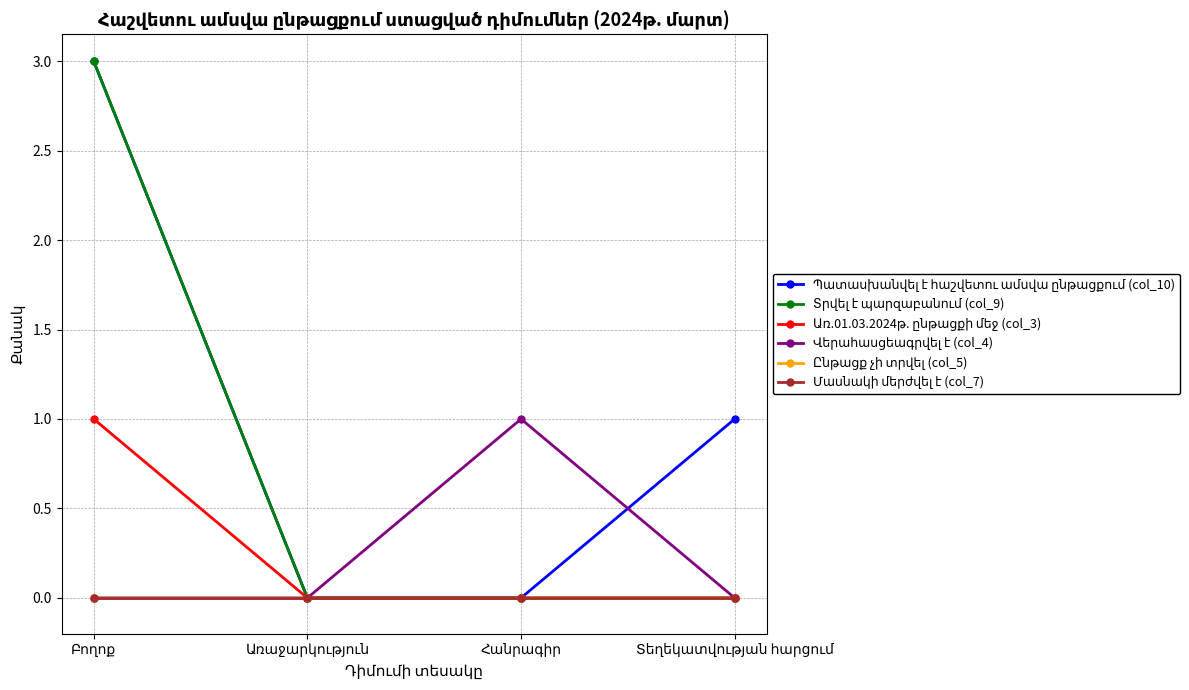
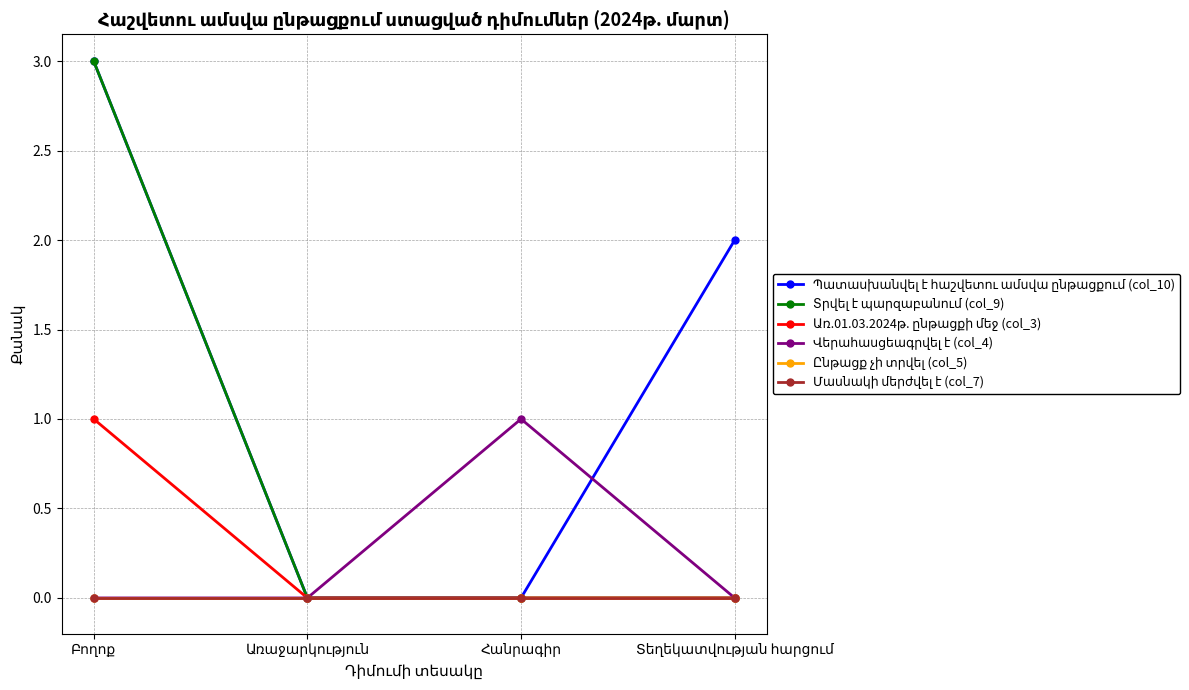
Պատասխանվել է հաշվետու ամսվա ընթացքում (col_10), Տեղեկատվության հարցում: 1 -> 2
